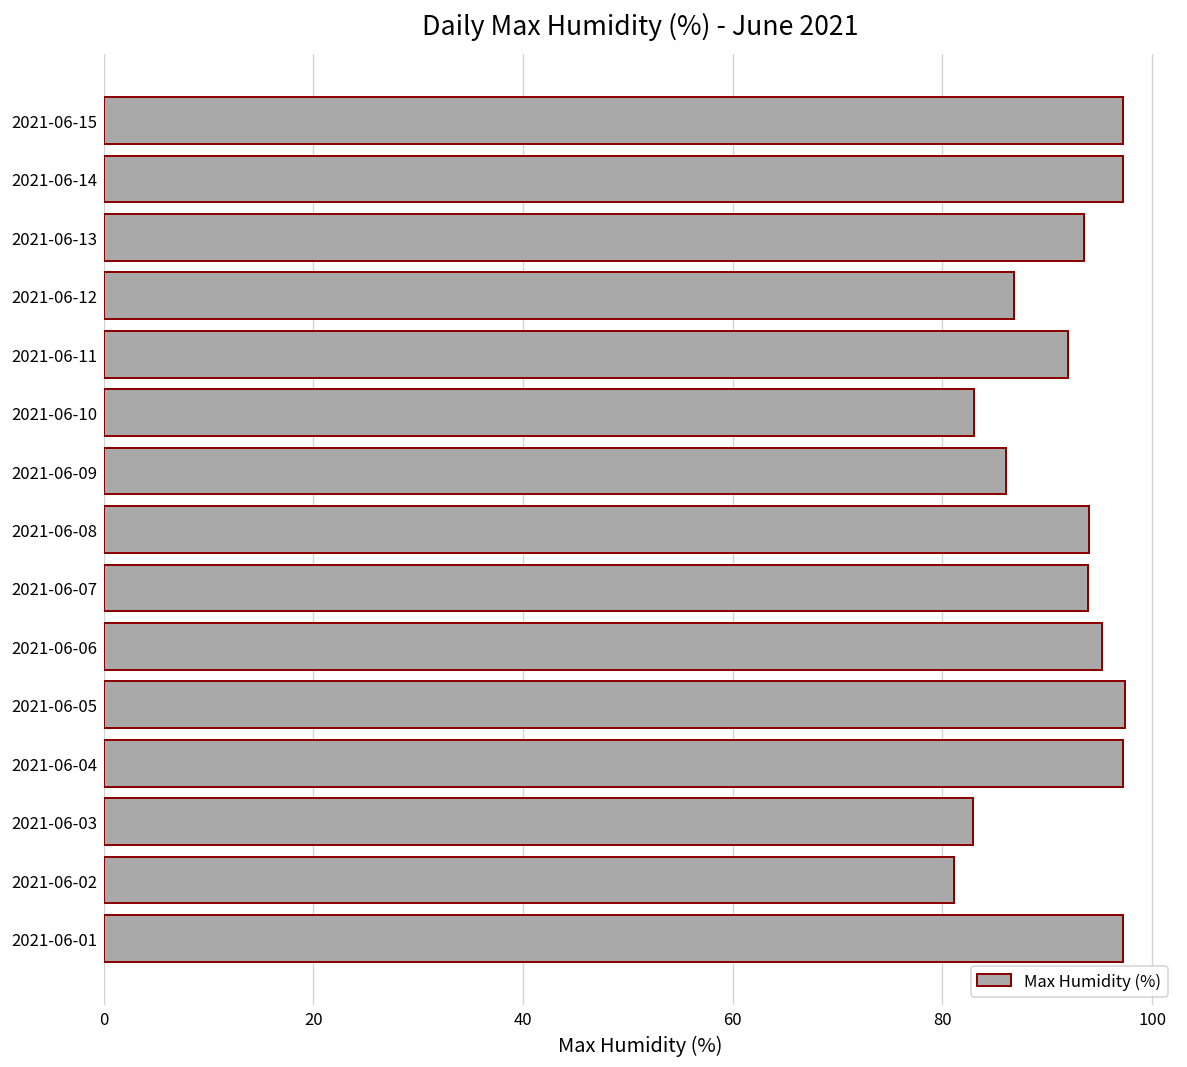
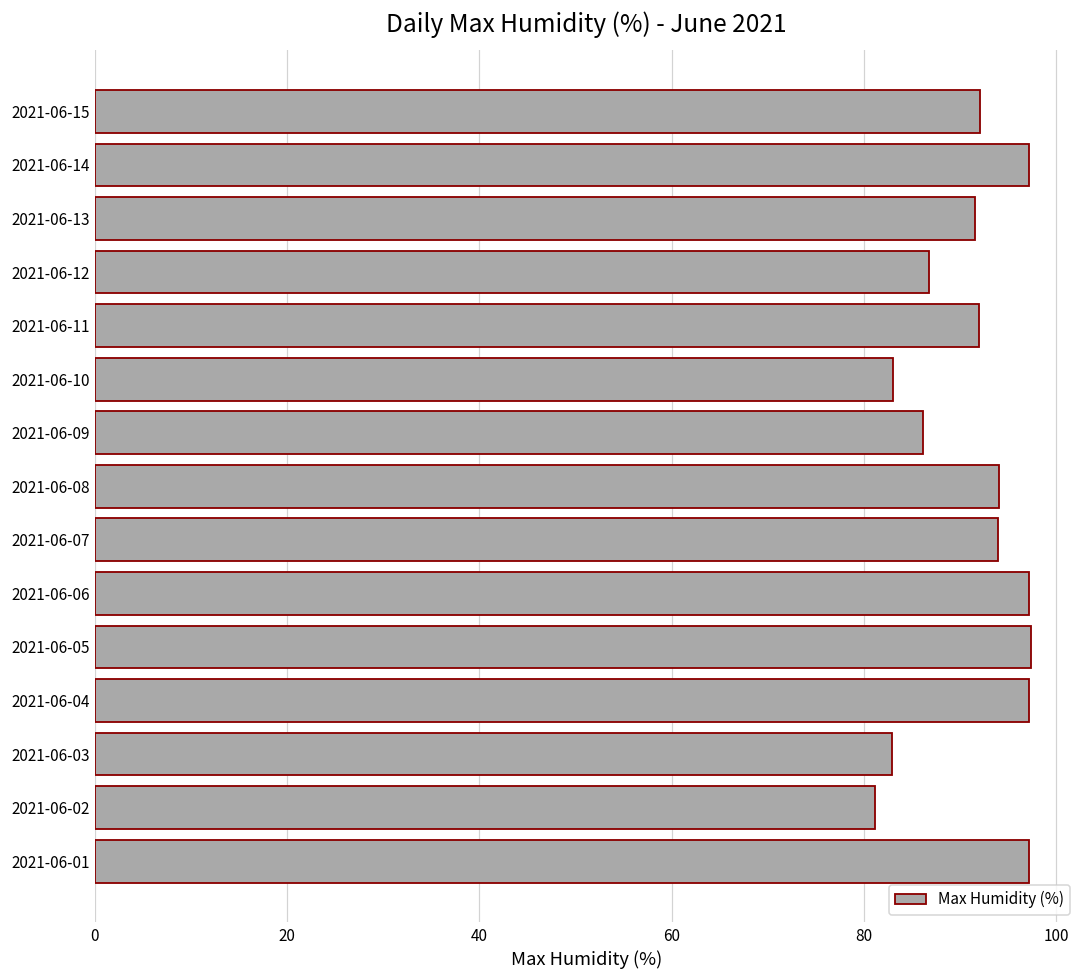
2021-06-15: 97 -> 92
2021-06-13: 94 -> 92
2021-06-06: 95 -> 97
